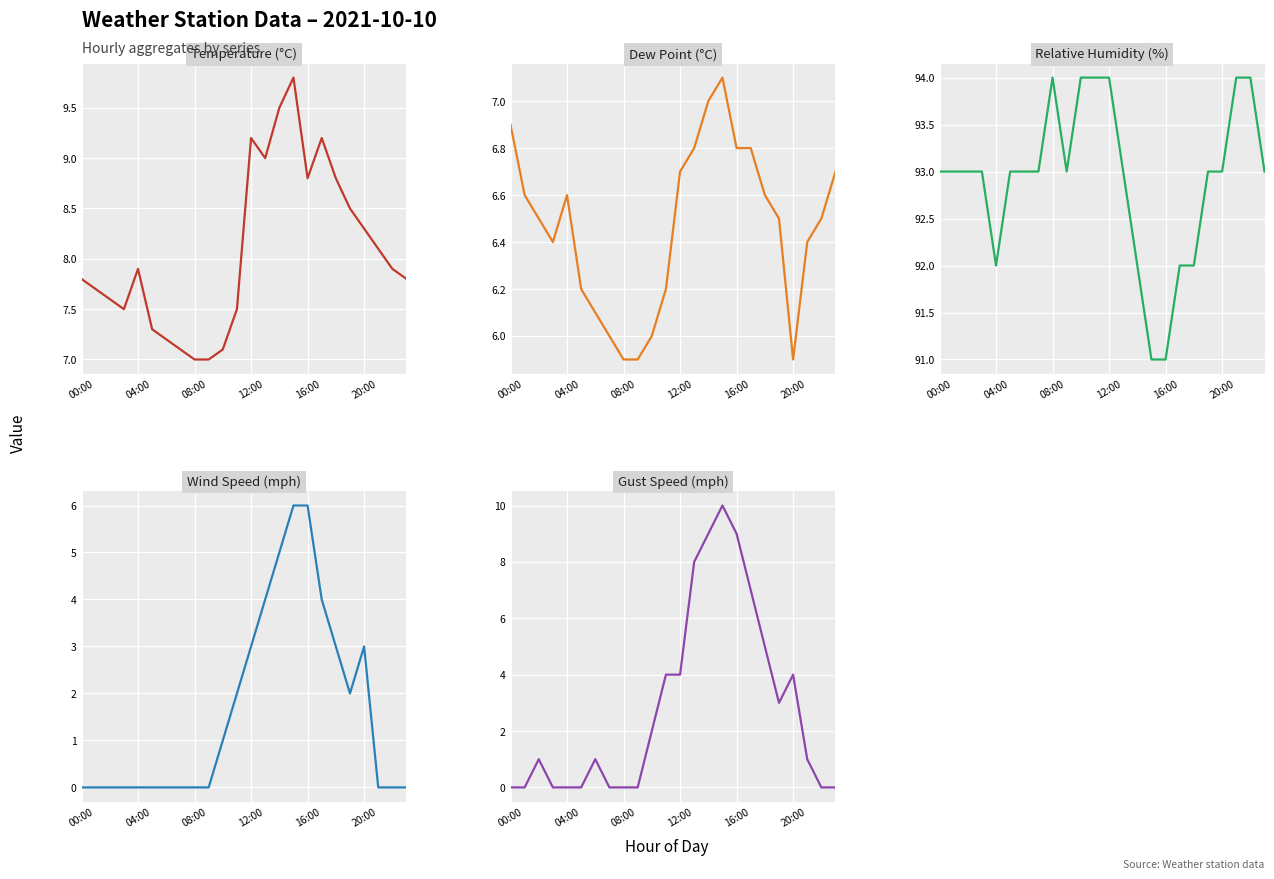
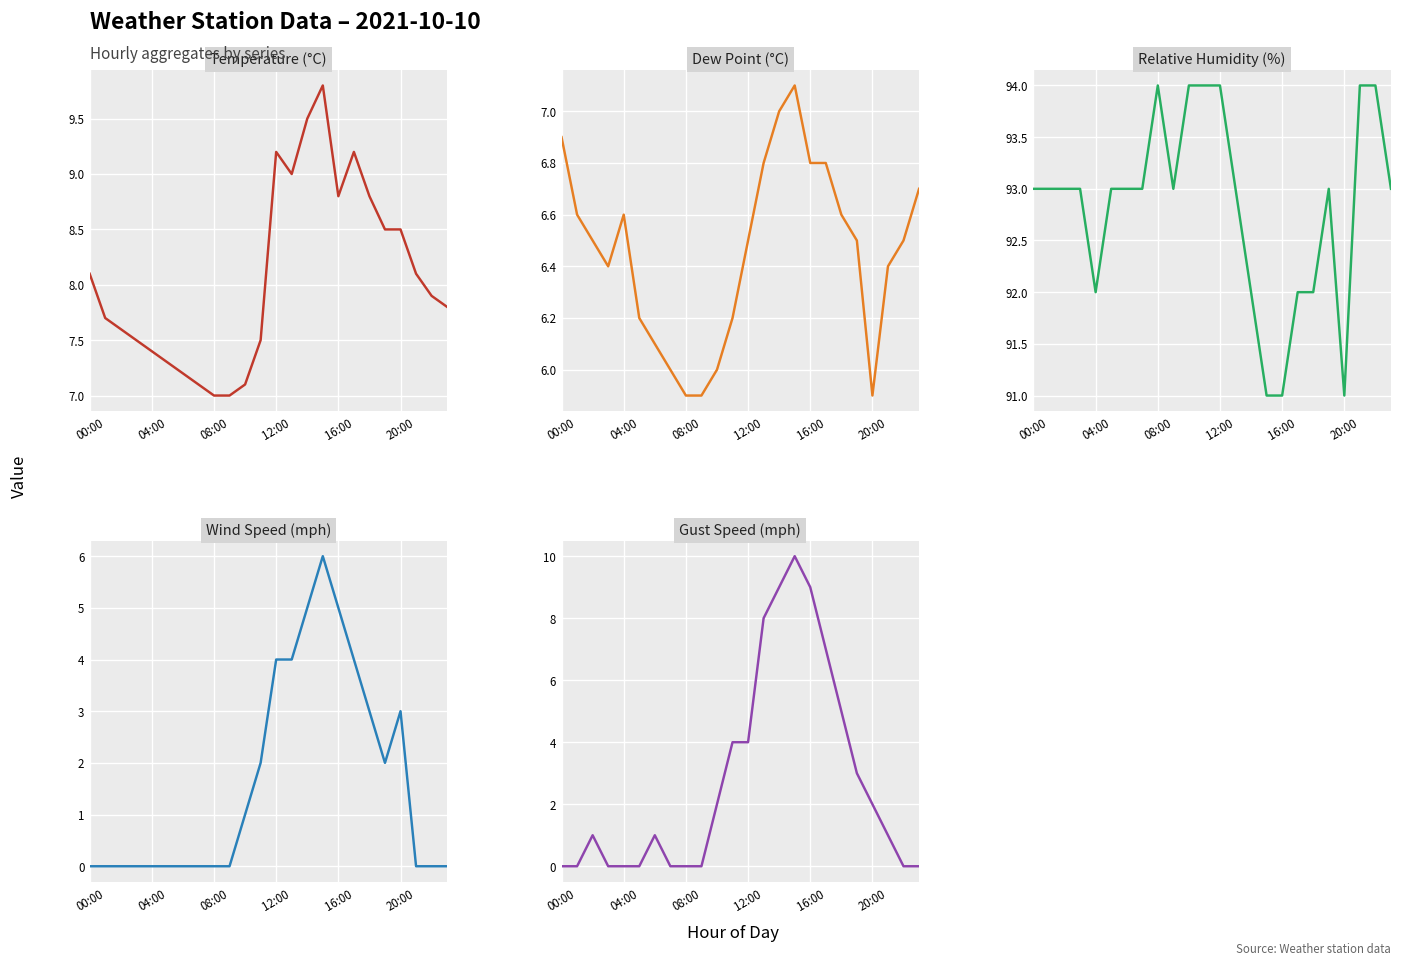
Temperature (°C), 00:00: 7.8 -> 8.1
Temperature (°C), 04:00: 7.9 -> 7.4
Temperature (°C), 20:00: 8.3 -> 8.5
Dew Point (°C), 12:00: 6.7 -> 6.5
Relative Humidity (%), 20:00: 93 -> 91
Wind Speed (mph), 12:00: 3 -> 4
Wind Speed (mph), 16:00: 6 -> 5
Gust Speed (mph), 20:00: 4 -> 2
